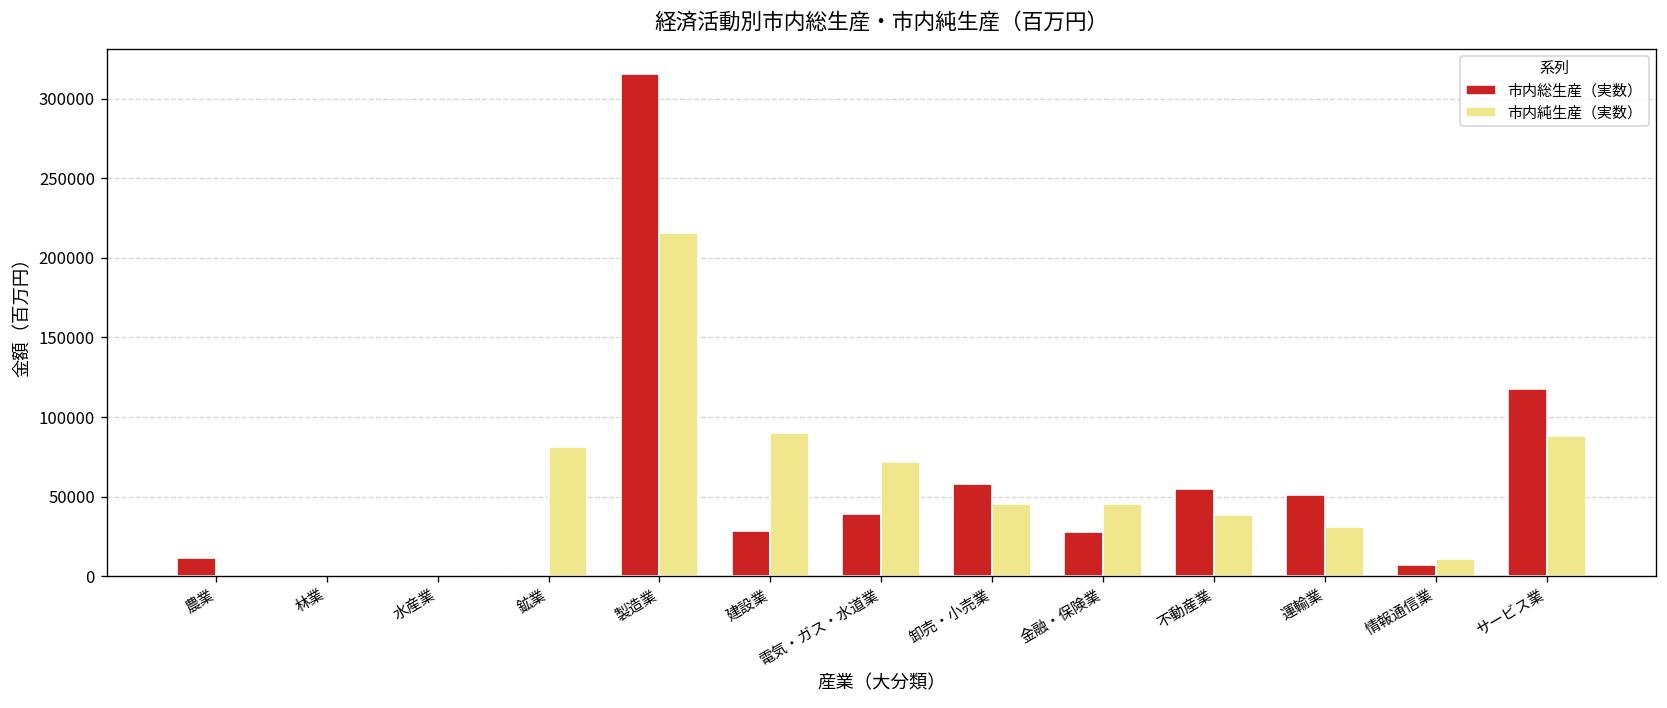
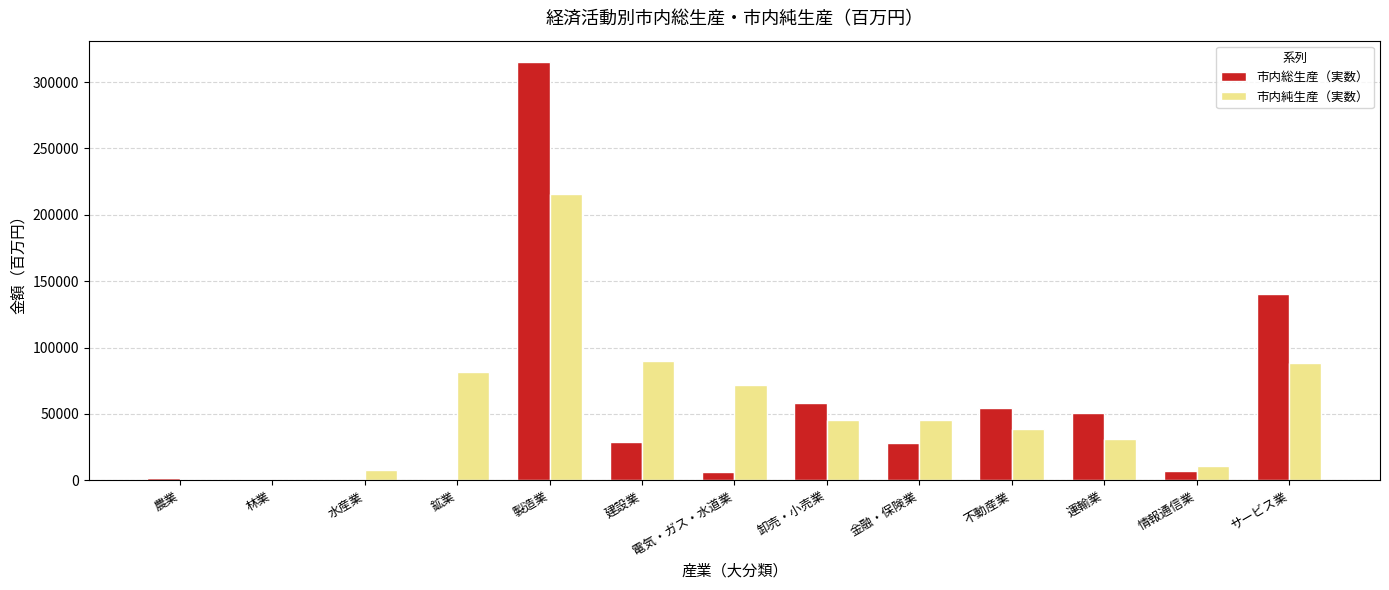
市内総生産（実数）, 農業: 12000 -> 2000
市内純生産（実数）, 水産業: 0 -> 8000
市内総生産（実数）, 電気・ガス・水道業: 39000 -> 6000
市内総生産（実数）, サービス業: 118000 -> 140000
